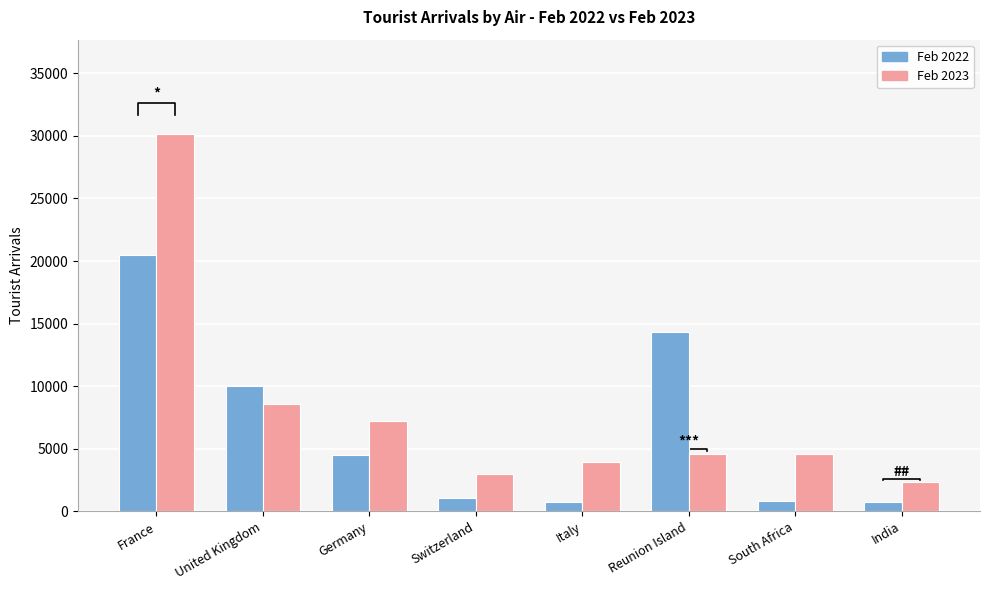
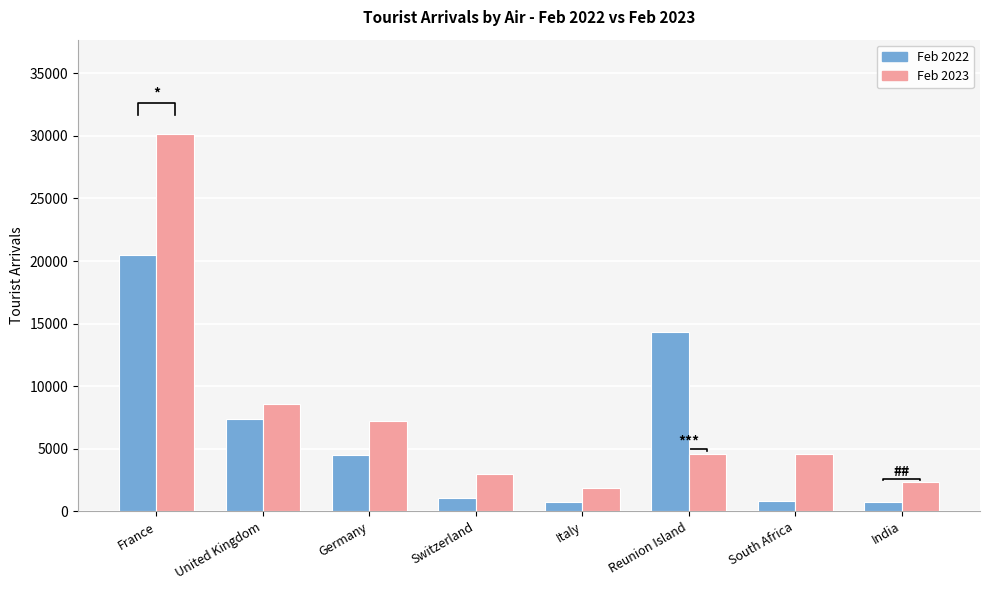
Feb 2022, United Kingdom: 10000 -> 7400
Feb 2023, Italy: 4000 -> 1800
